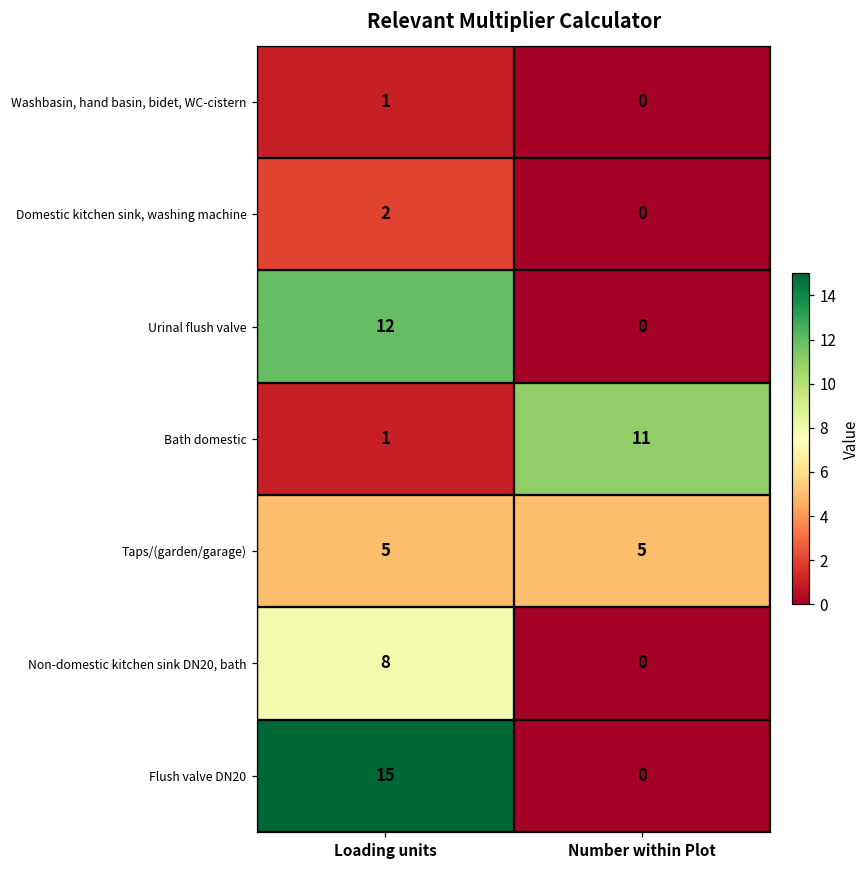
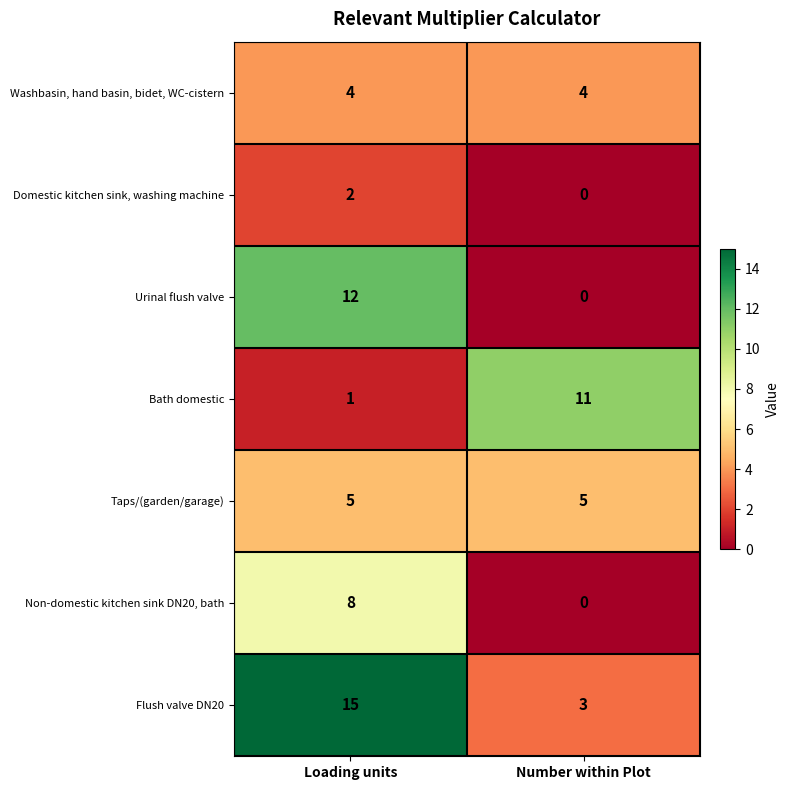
Washbasin, hand basin, bidet, WC-cistern, Loading units: 1 -> 4
Washbasin, hand basin, bidet, WC-cistern, Number within Plot: 0 -> 4
Flush valve DN20, Number within Plot: 0 -> 3
